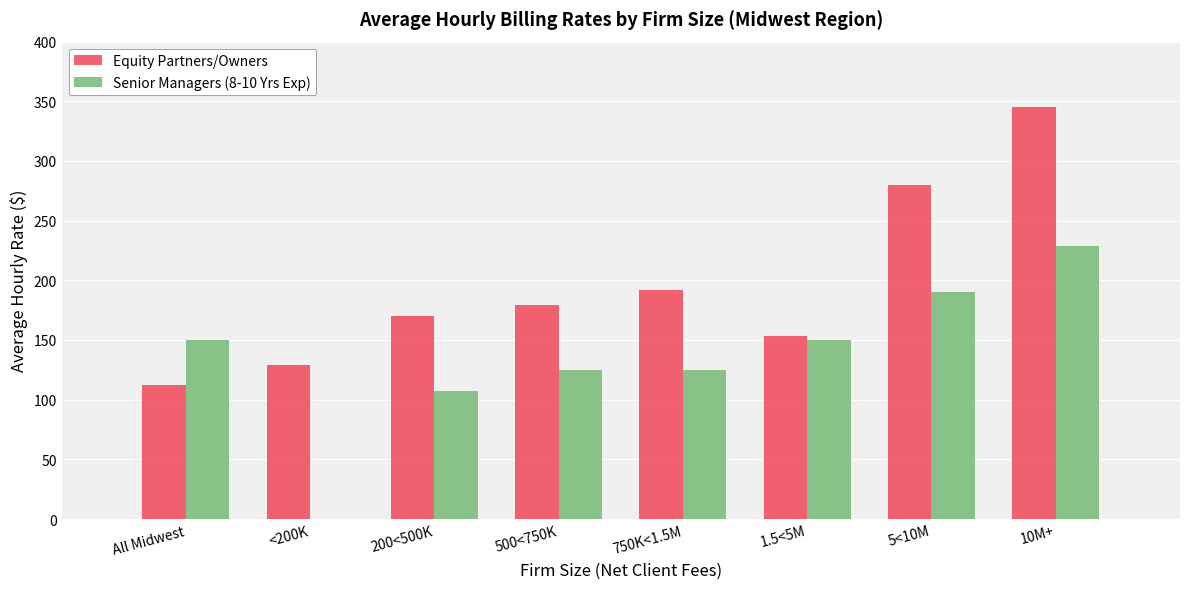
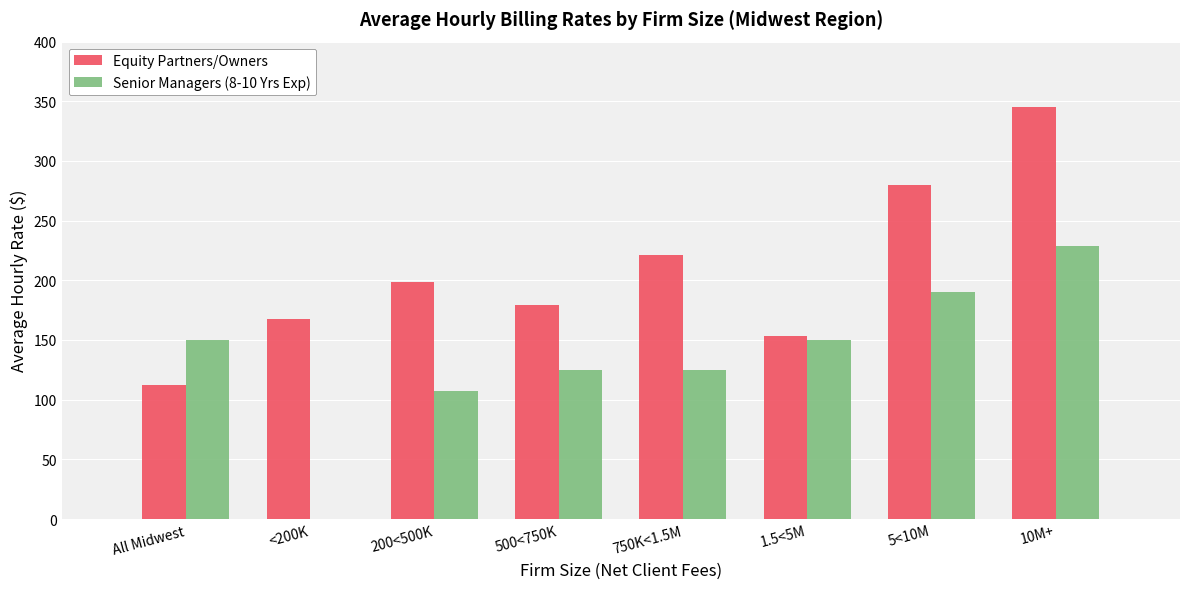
Equity Partners/Owners, <200K: 129 -> 167
Equity Partners/Owners, 200<500K: 170 -> 199
Equity Partners/Owners, 750K<1.5M: 192 -> 221
